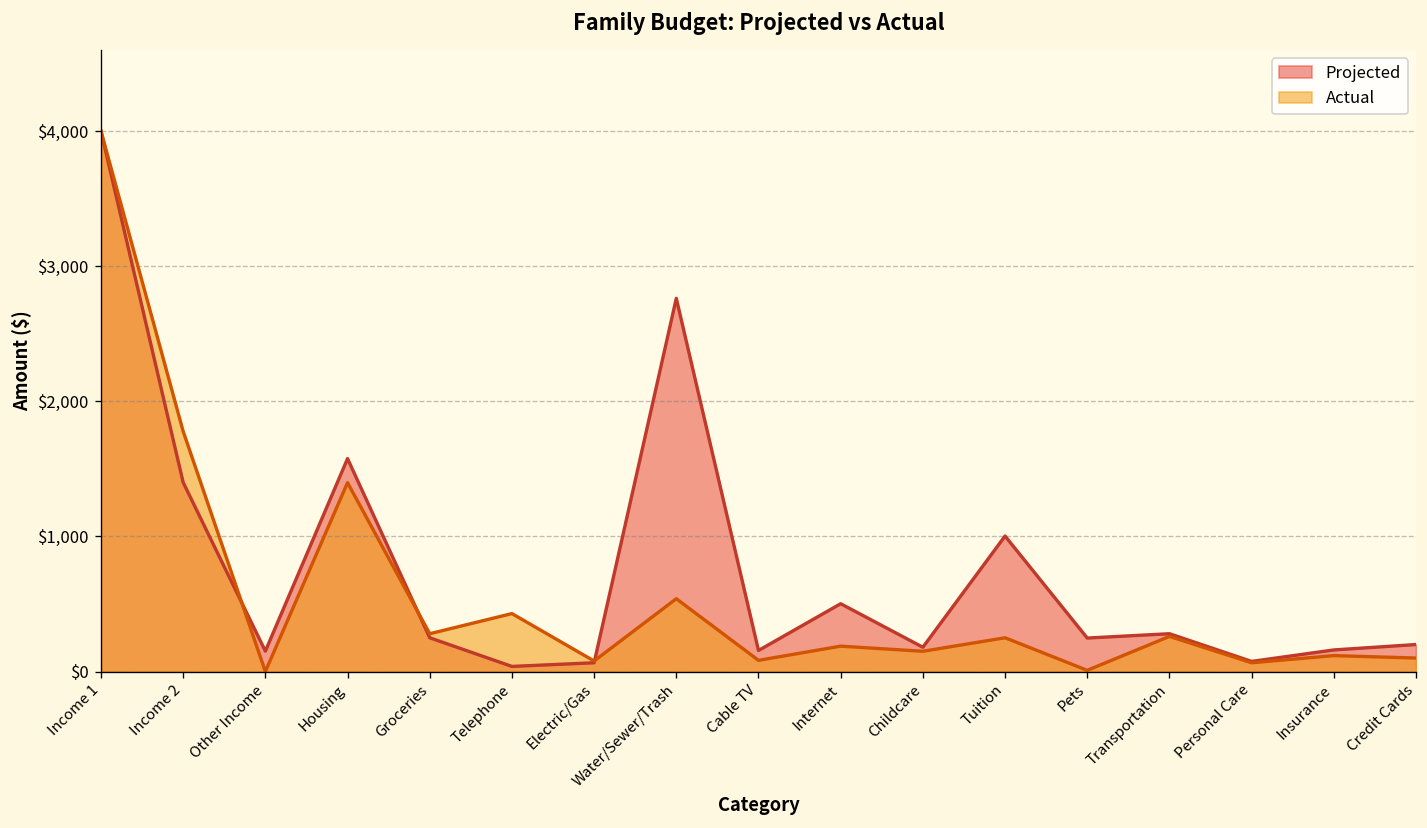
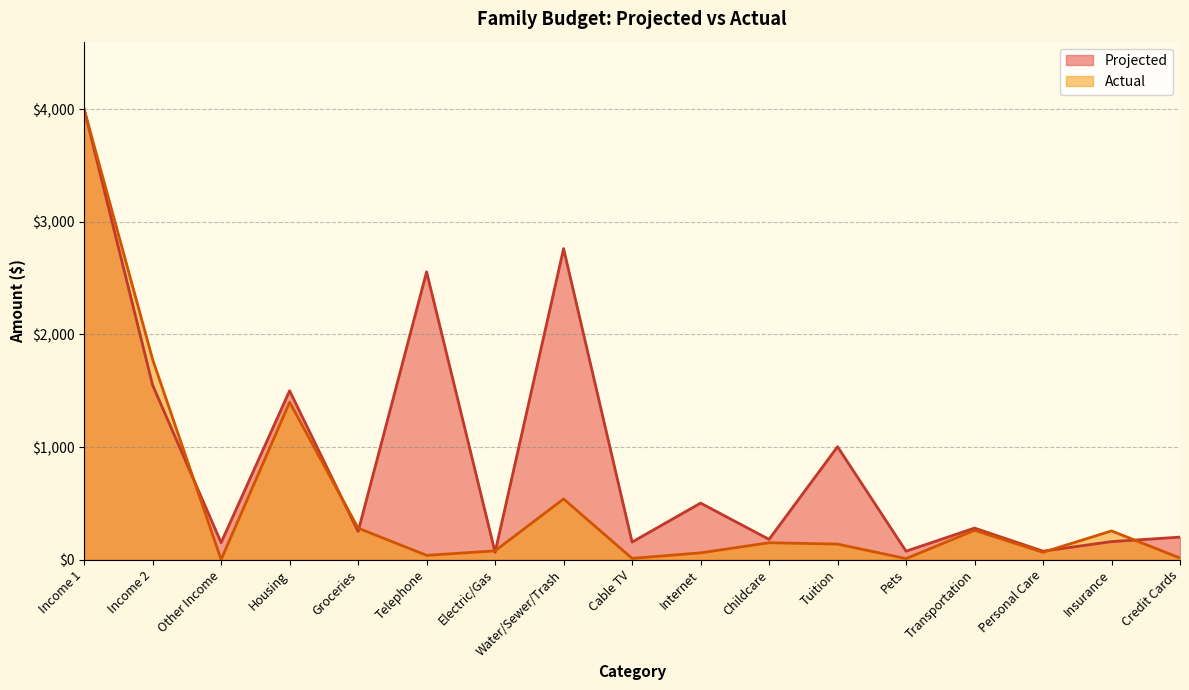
Projected, Income 2: $1,400 -> $1,550
Projected, Housing: $1,580 -> $1,500
Projected, Telephone: $40 -> $2,560
Actual, Telephone: $430 -> $40
Actual, Cable TV: $80 -> $10
Actual, Internet: $190 -> $60
Actual, Tuition: $250 -> $140
Projected, Pets: $250 -> $80
Actual, Insurance: $120 -> $260
Actual, Credit Cards: $100 -> $10
